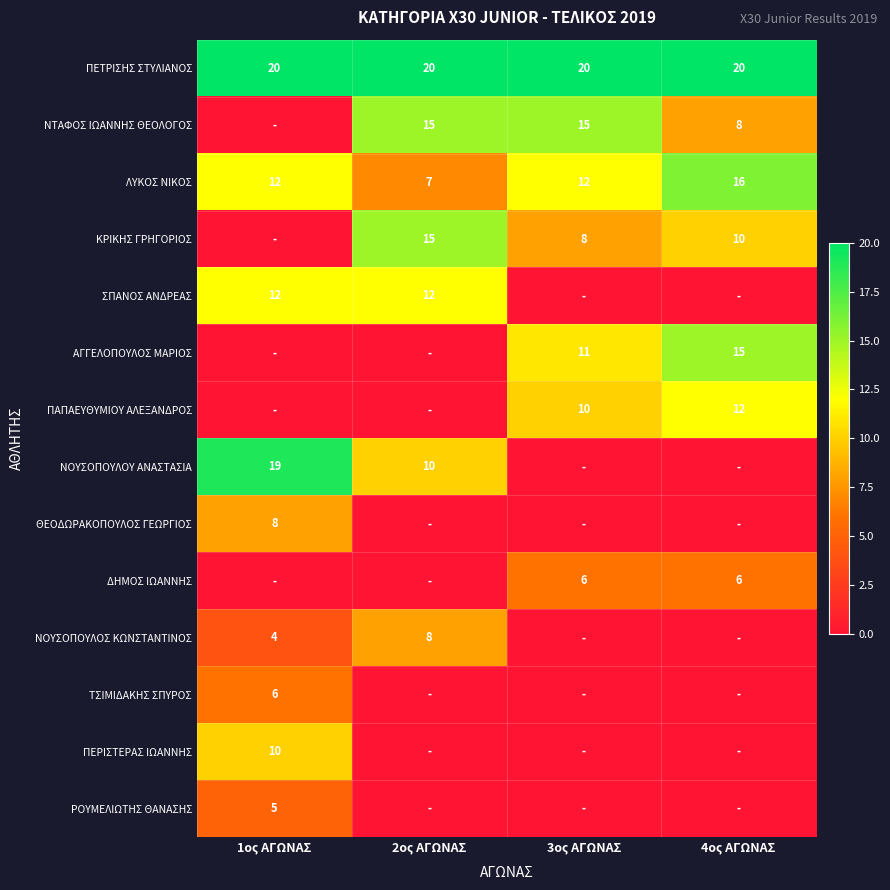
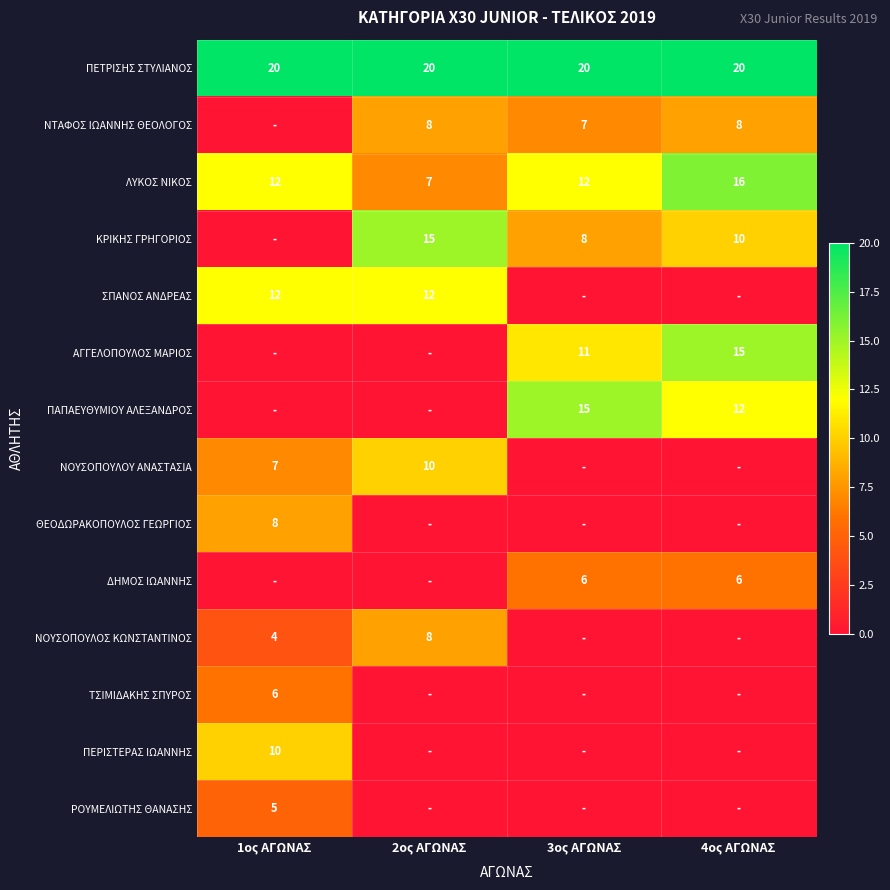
ΝΤΑΦΟΣ ΙΩΑΝΝΗΣ ΘΕΟΛΟΓΟΣ, 2ος ΑΓΩΝΑΣ: 15 -> 8
ΝΤΑΦΟΣ ΙΩΑΝΝΗΣ ΘΕΟΛΟΓΟΣ, 3ος ΑΓΩΝΑΣ: 15 -> 7
ΠΑΠΑΕΥΘΥΜΙΟΥ ΑΛΕΞΑΝΔΡΟΣ, 3ος ΑΓΩΝΑΣ: 10 -> 15
ΝΟΥΣΟΠΟΥΛΟΥ ΑΝΑΣΤΑΣΙΑ, 1ος ΑΓΩΝΑΣ: 19 -> 7
